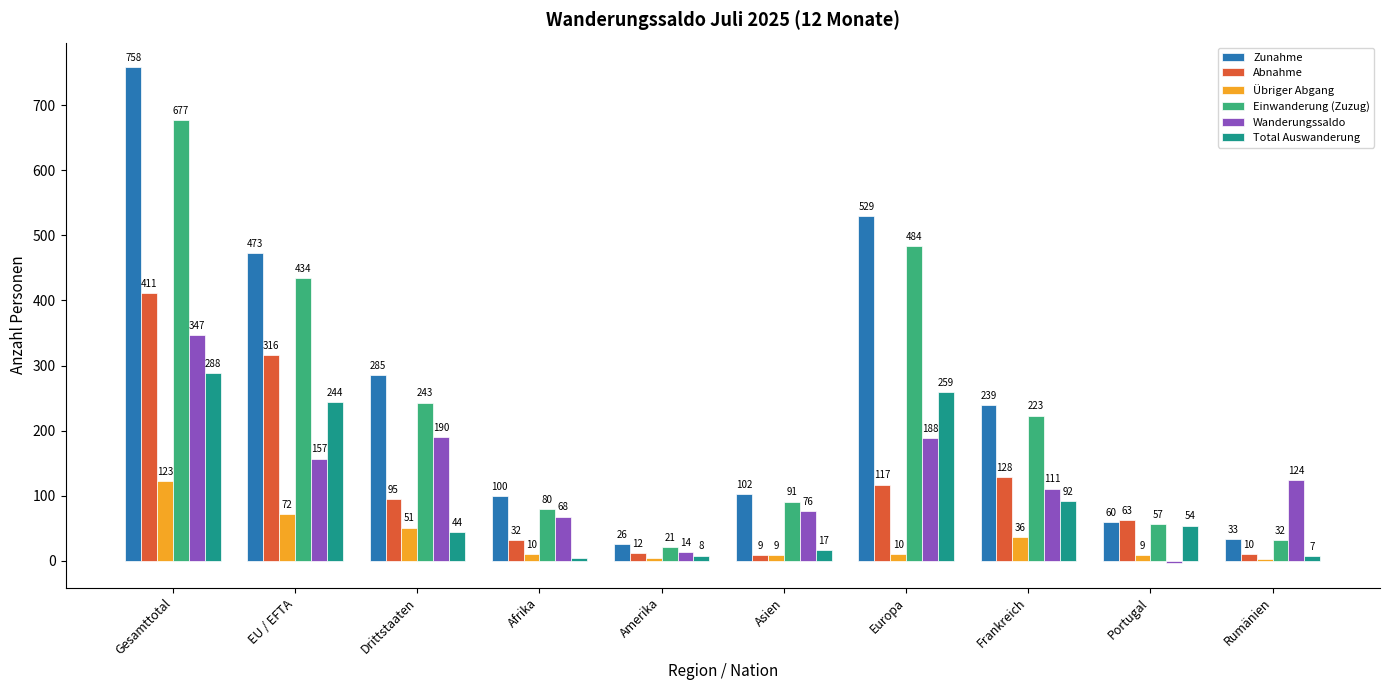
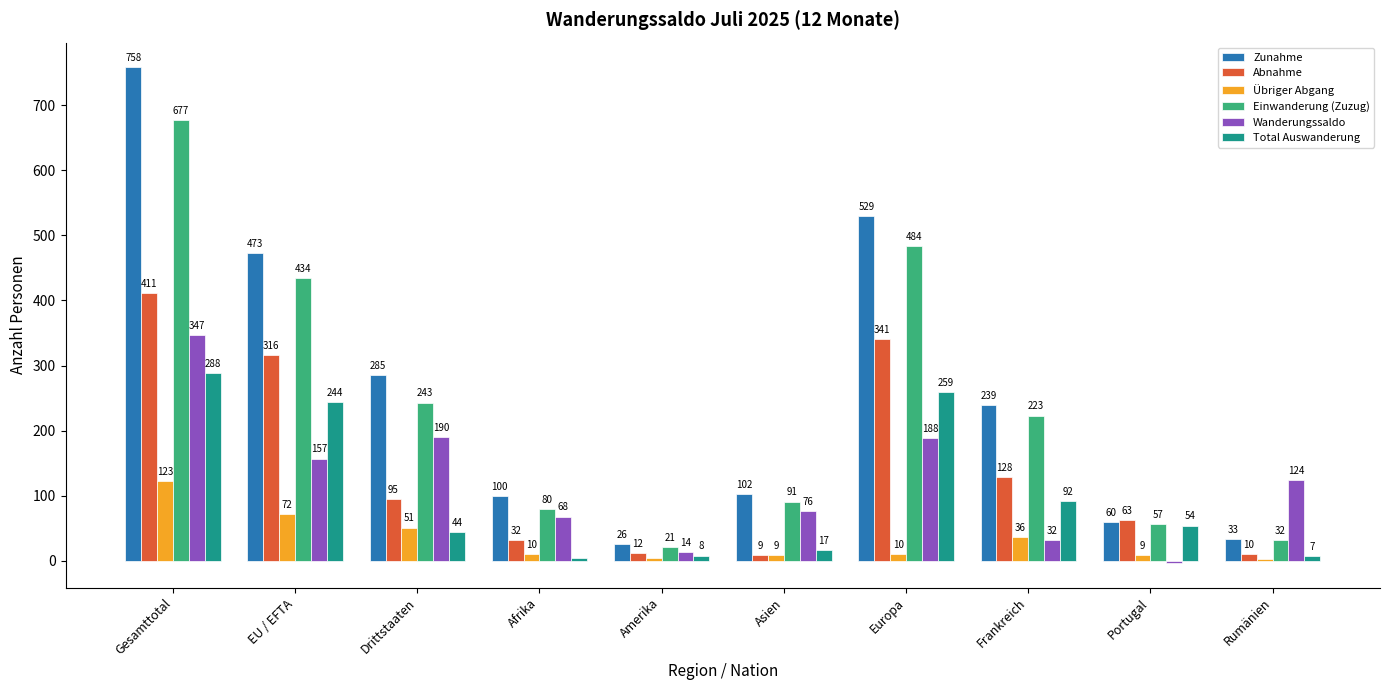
Abnahme, Europa: 117 -> 341
Wanderungssaldo, Frankreich: 111 -> 32
